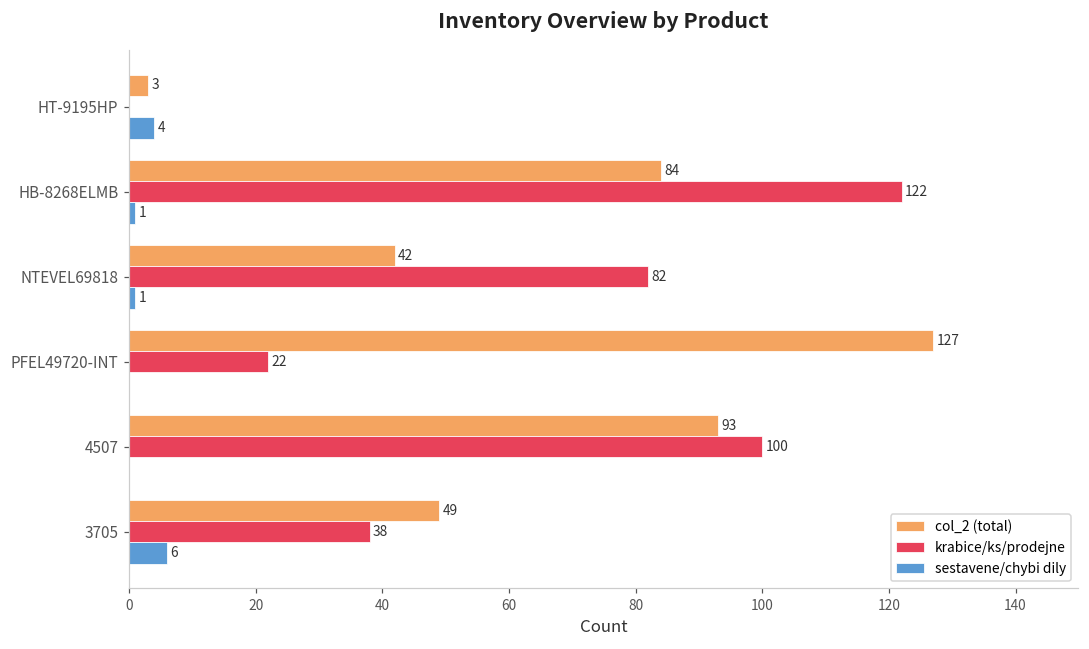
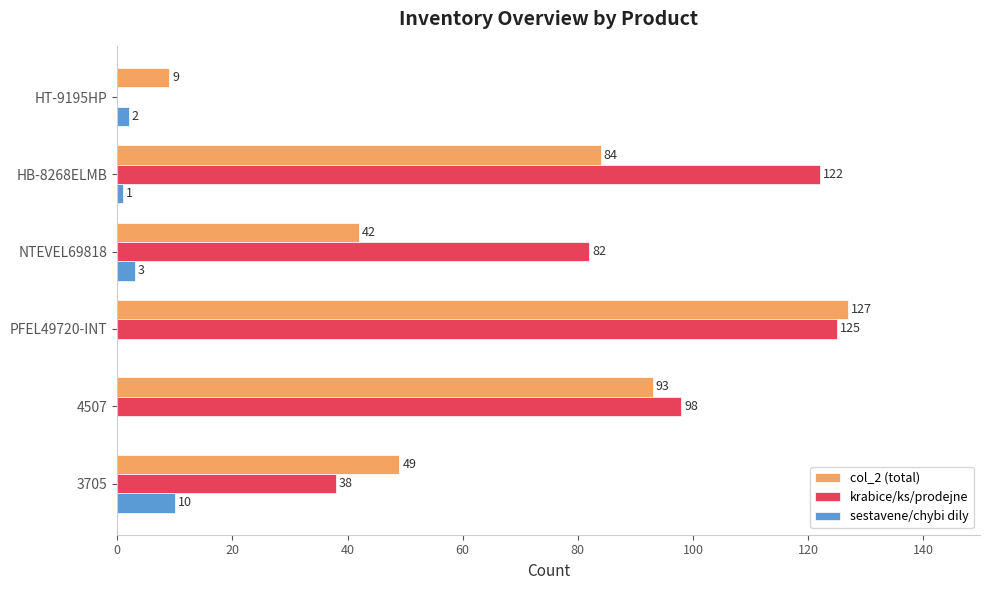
col_2 (total), HT-9195HP: 3 -> 9
sestavene/chybi dily, HT-9195HP: 4 -> 2
sestavene/chybi dily, NTEVEL69818: 1 -> 3
krabice/ks/prodejne, PFEL49720-INT: 22 -> 125
krabice/ks/prodejne, 4507: 100 -> 98
sestavene/chybi dily, 3705: 6 -> 10
